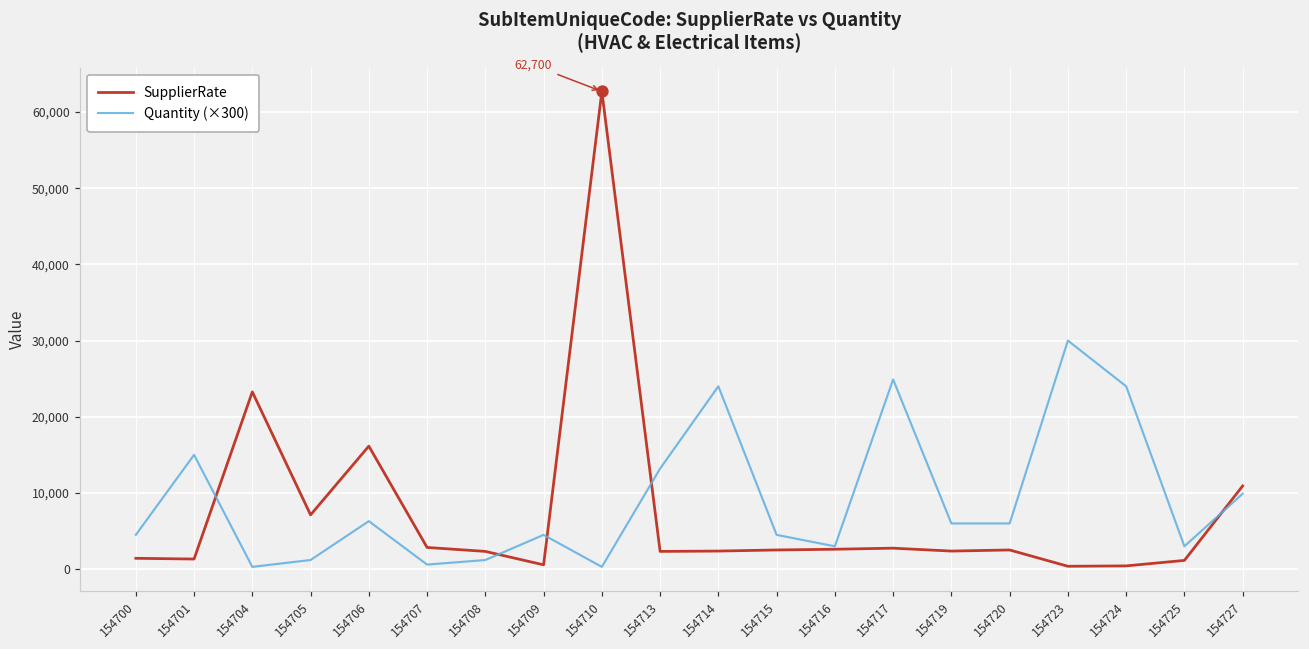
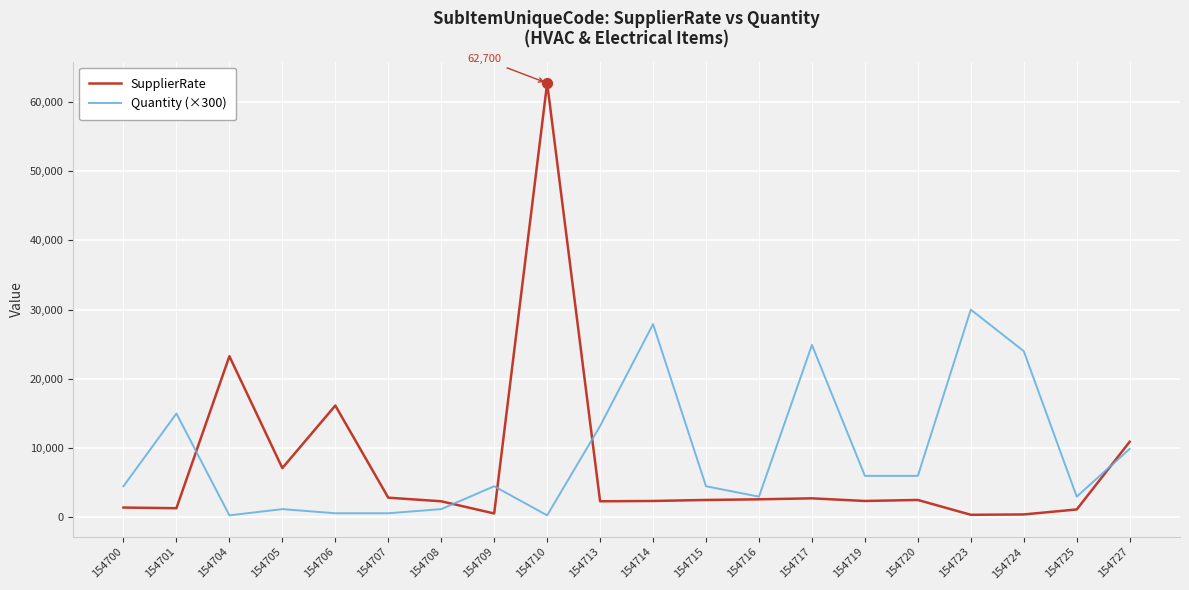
Quantity (×300), 154706: 6,000 -> 1,000
Quantity (×300), 154714: 24,000 -> 28,000
